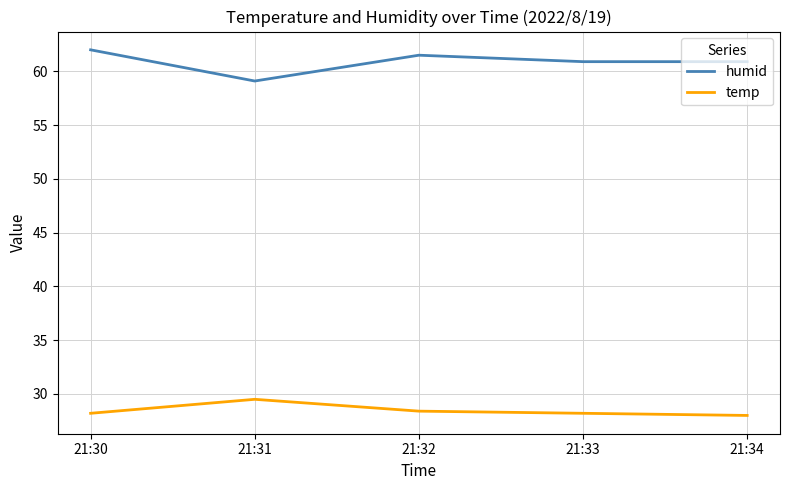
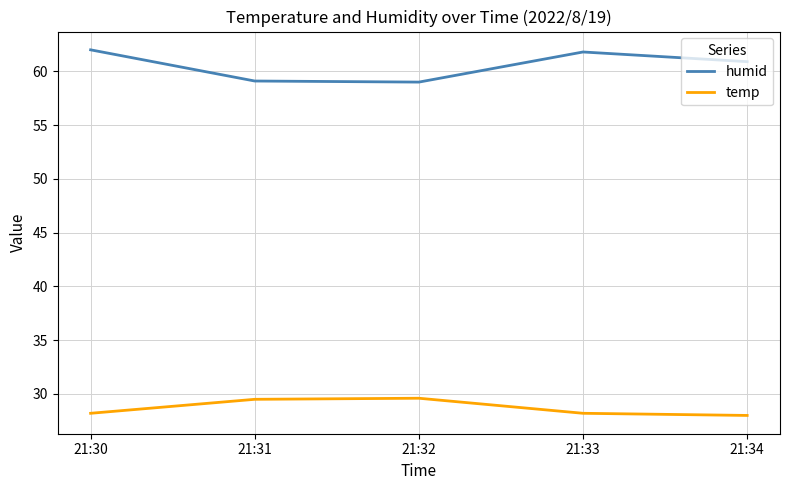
humid, 21:32: 61.5 -> 59.0
temp, 21:32: 28.4 -> 29.6
humid, 21:33: 60.9 -> 61.8
